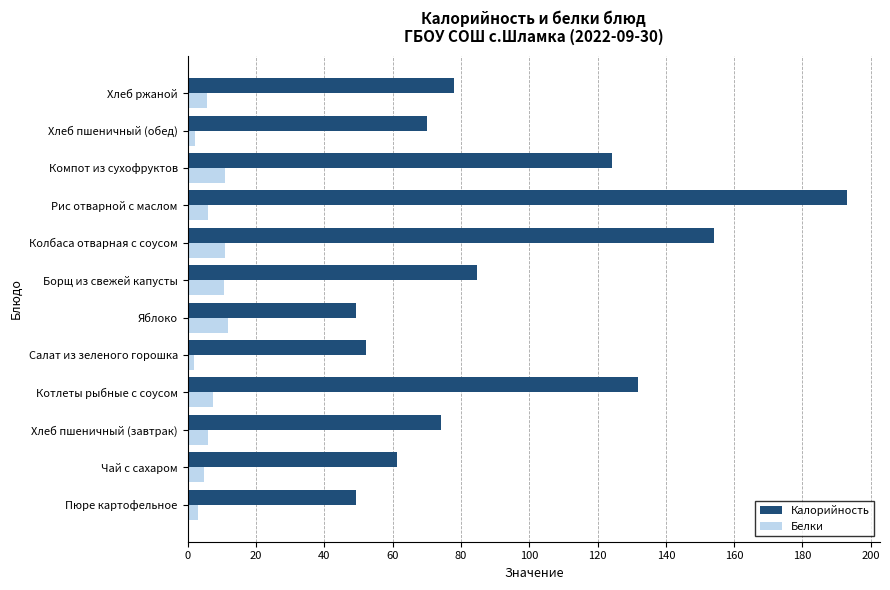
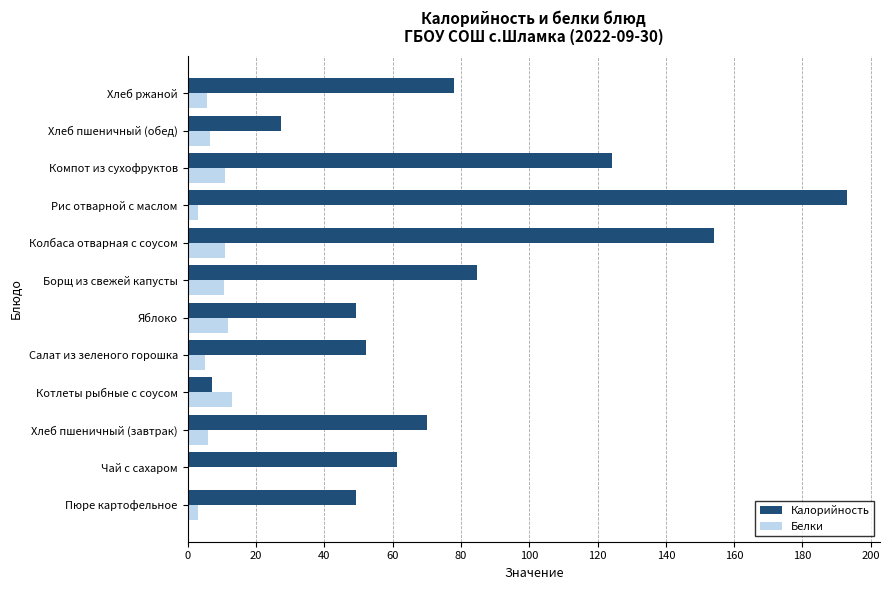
Калорийность, Хлеб пшеничный (обед): 70 -> 27
Белки, Хлеб пшеничный (обед): 2 -> 7
Белки, Рис отварной с маслом: 6 -> 3
Белки, Салат из зеленого горошка: 2 -> 5
Калорийность, Котлеты рыбные с соусом: 132 -> 7
Белки, Котлеты рыбные с соусом: 7 -> 13
Калорийность, Хлеб пшеничный (завтрак): 74 -> 70
Белки, Чай с сахаром: 5 -> 0
